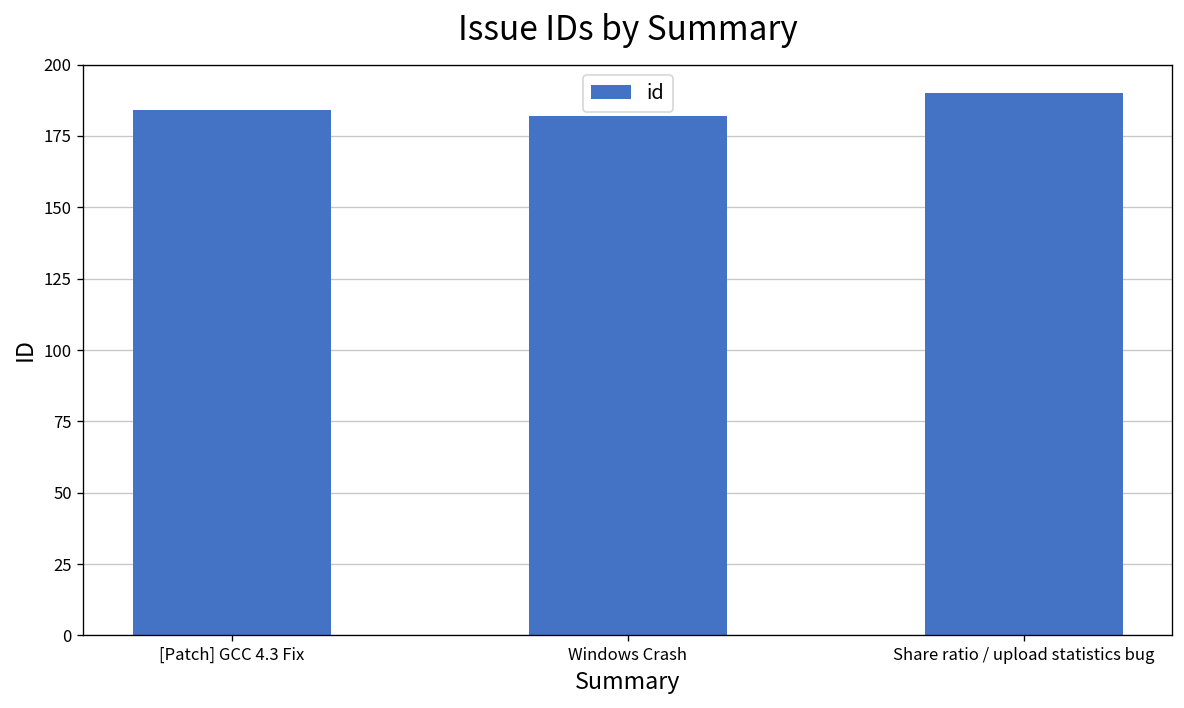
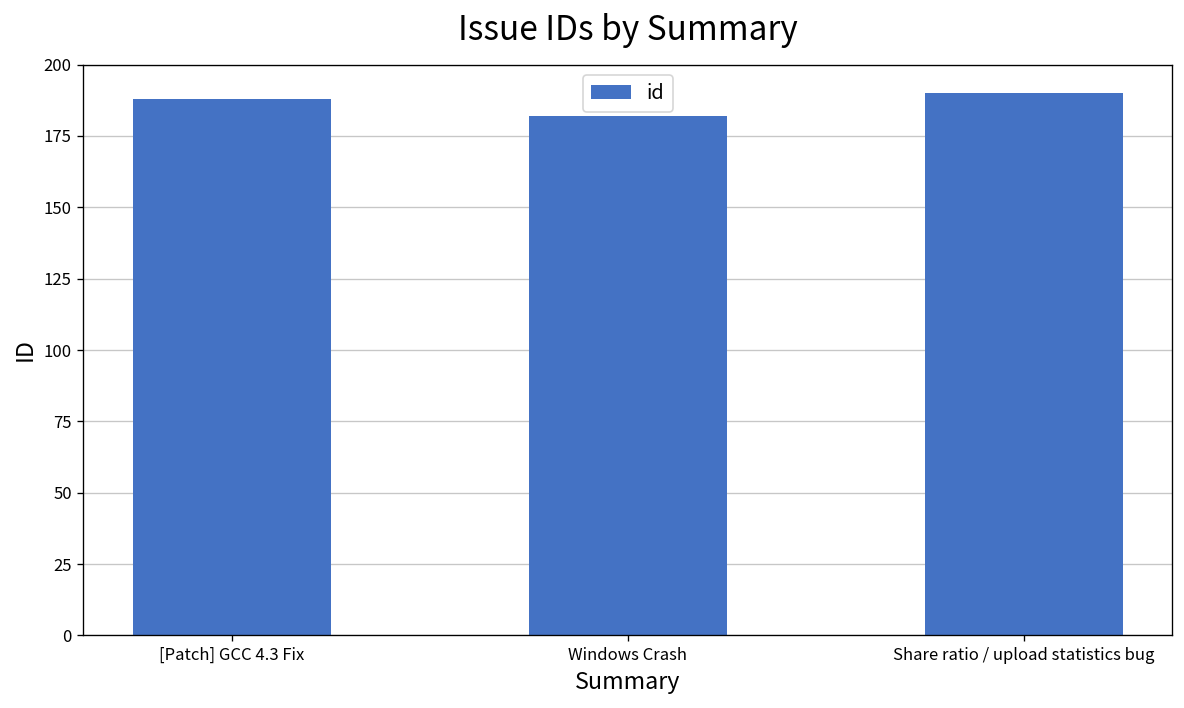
[Patch] GCC 4.3 Fix: 184 -> 188
